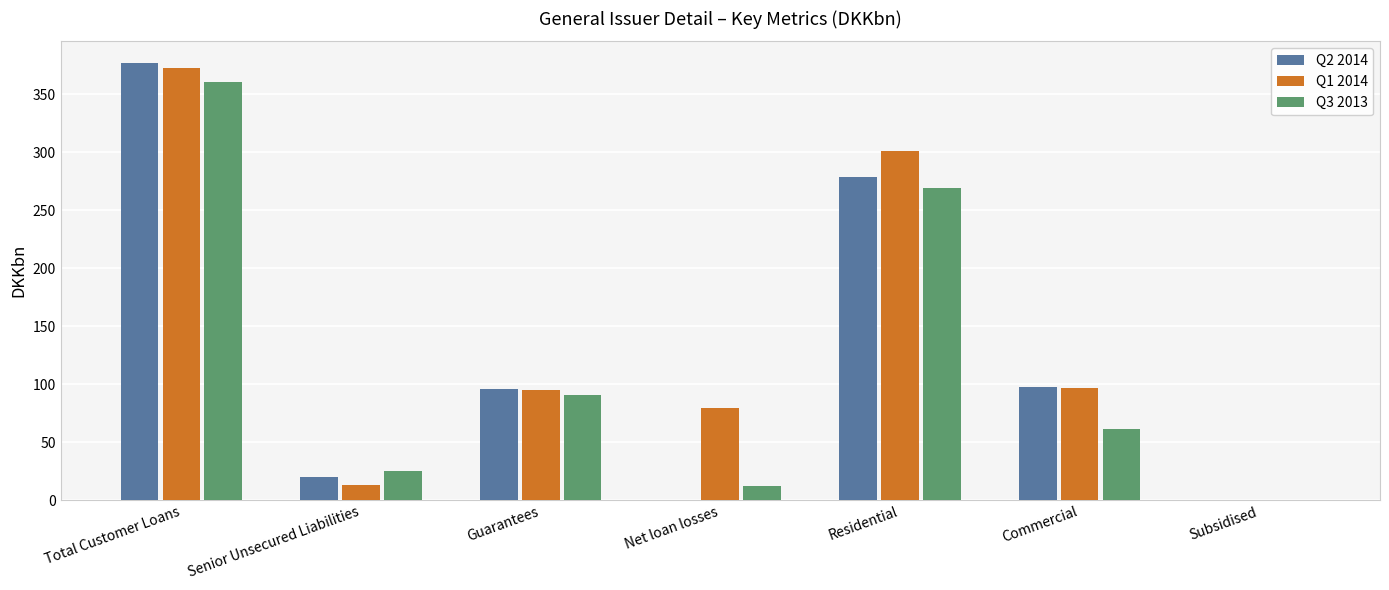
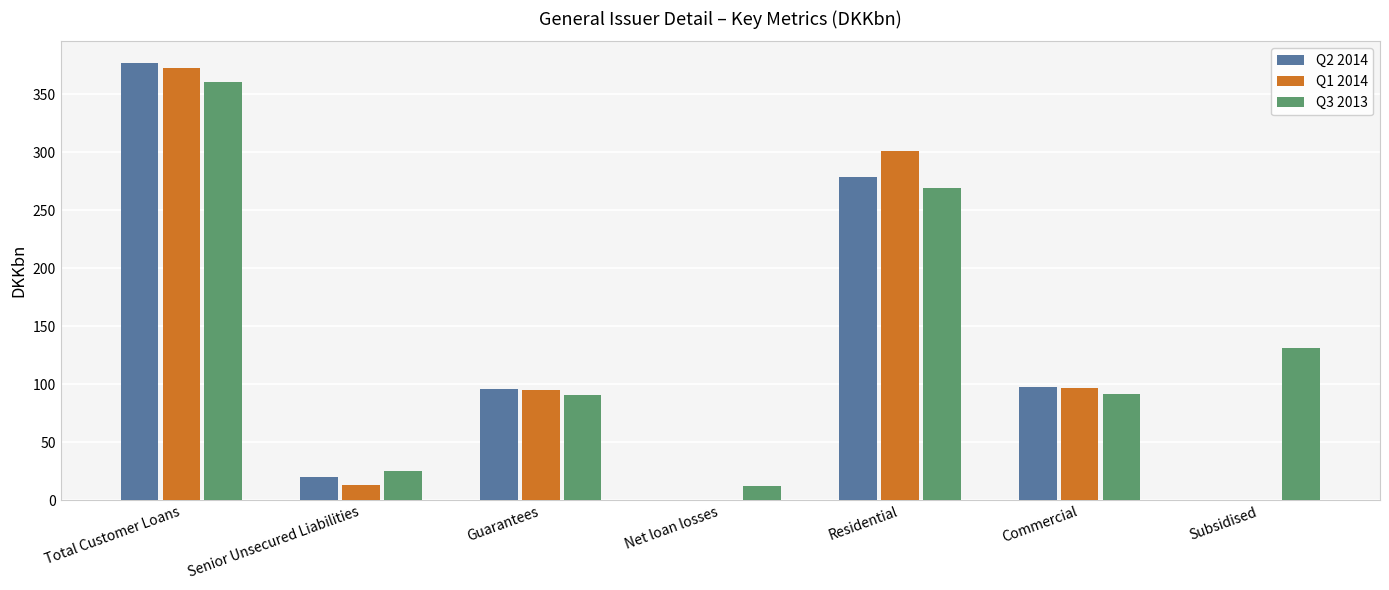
Q1 2014, Net loan losses: 79 -> 0
Q3 2013, Commercial: 61 -> 91
Q3 2013, Subsidised: 0 -> 131
